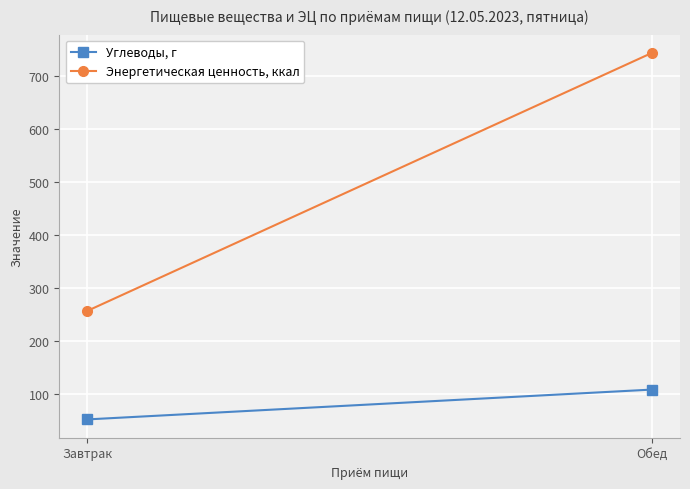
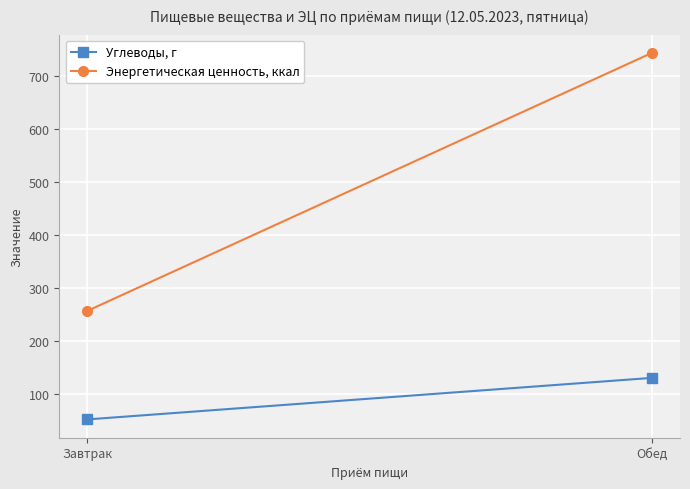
Углеводы, г, Обед: 110 -> 130
